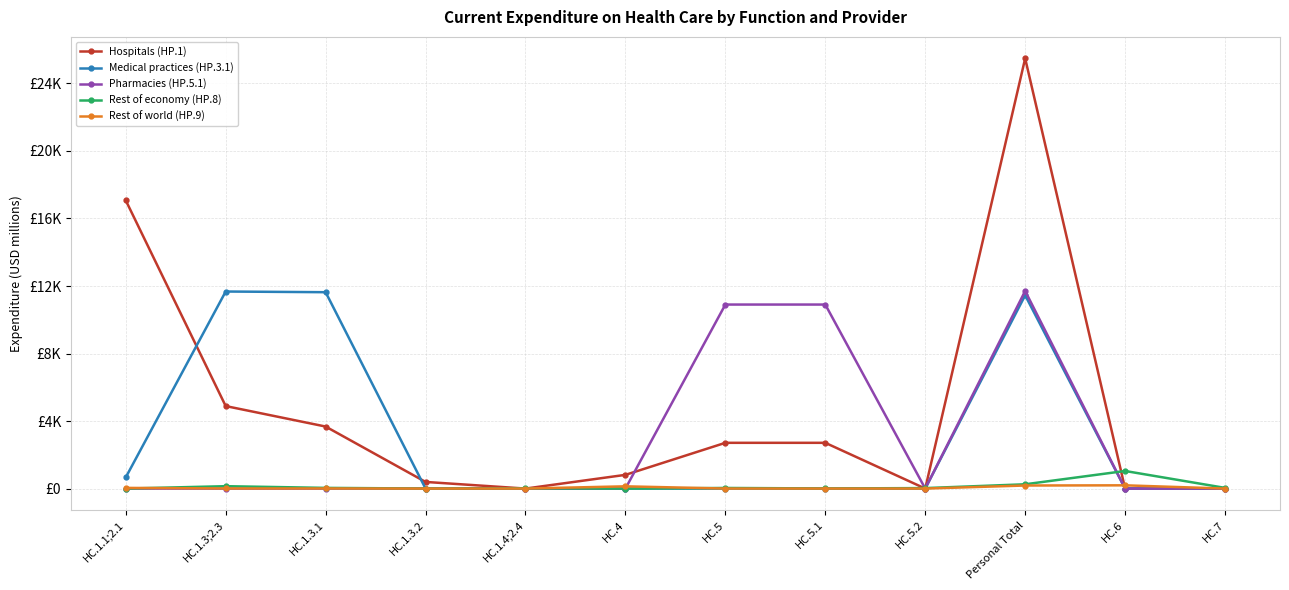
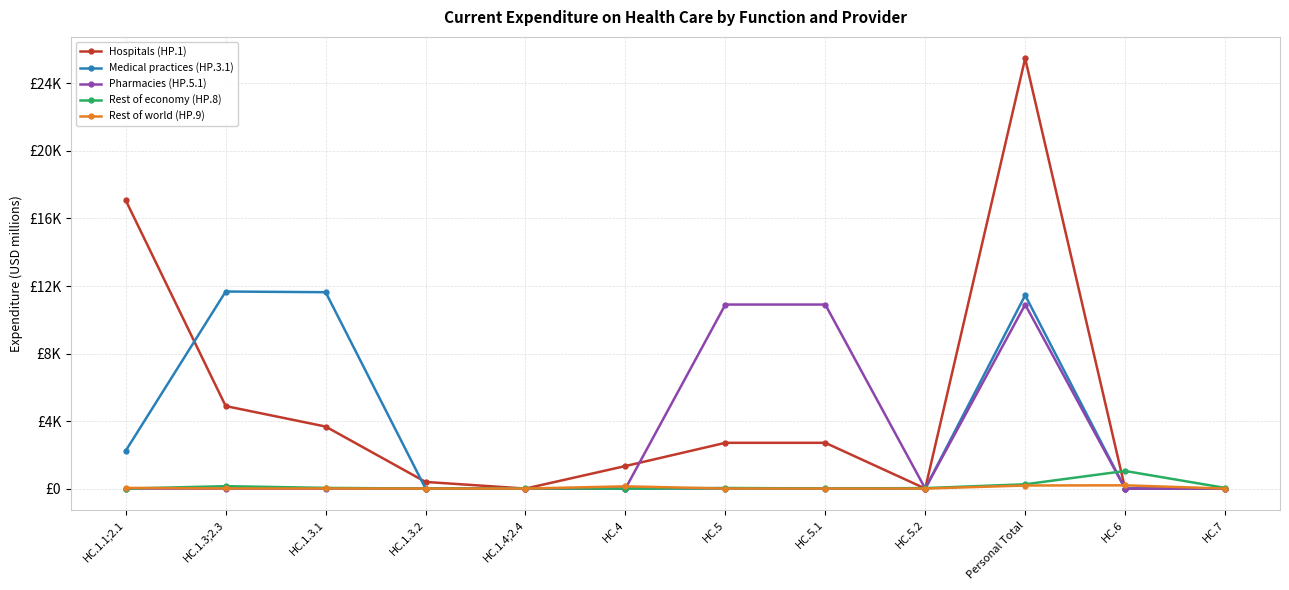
Medical practices (HP.3.1), HC.1.1;2.1: £700 -> £2200
Hospitals (HP.1), HC.4: £800 -> £1300
Pharmacies (HP.5.1), Personal Total: £11700 -> £10900
